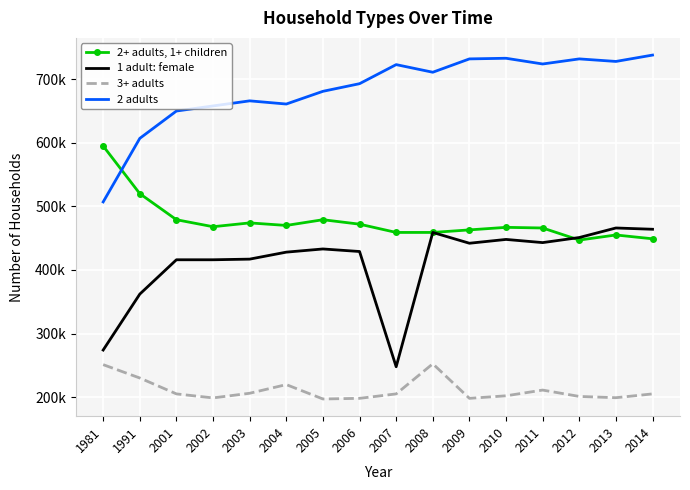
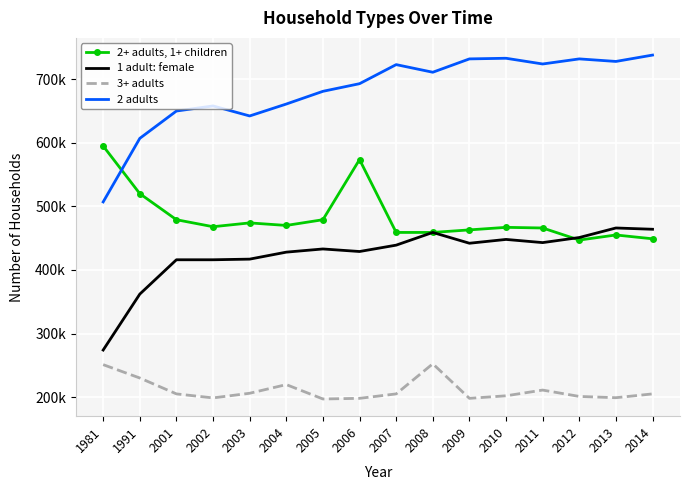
2 adults, 2003: 670000 -> 640000
2+ adults, 1+ children, 2006: 470000 -> 570000
1 adult: female, 2007: 250000 -> 440000
